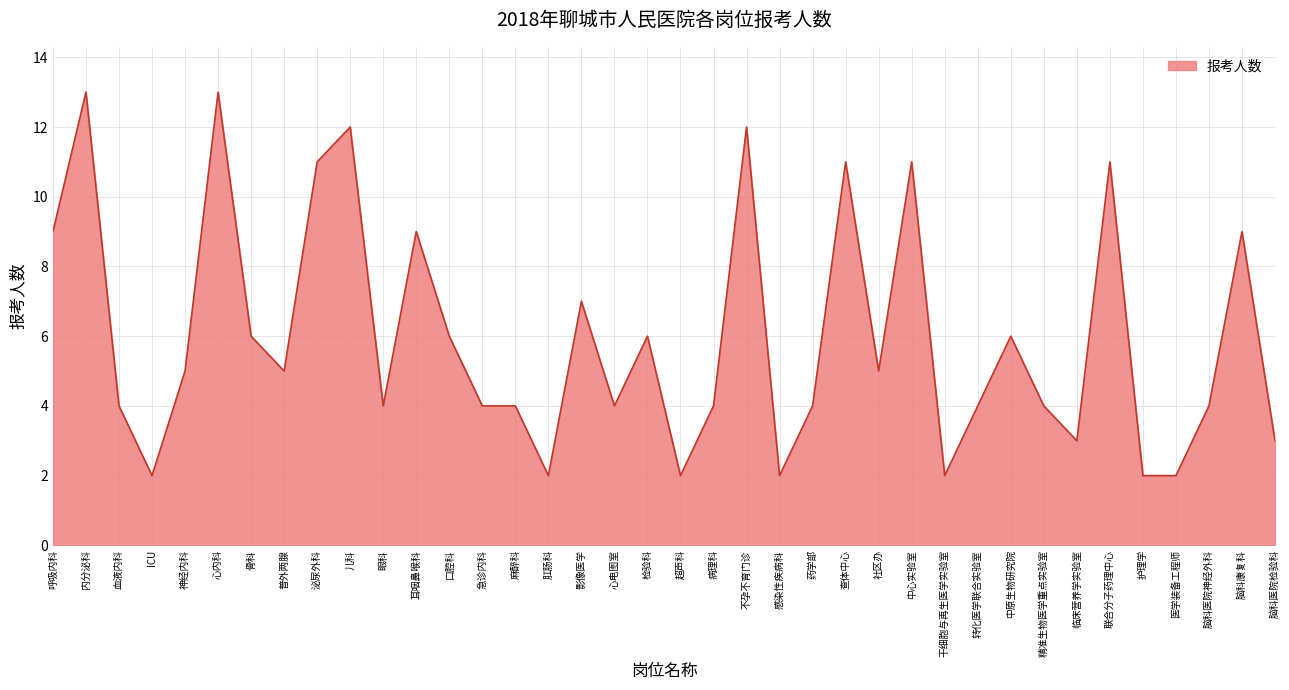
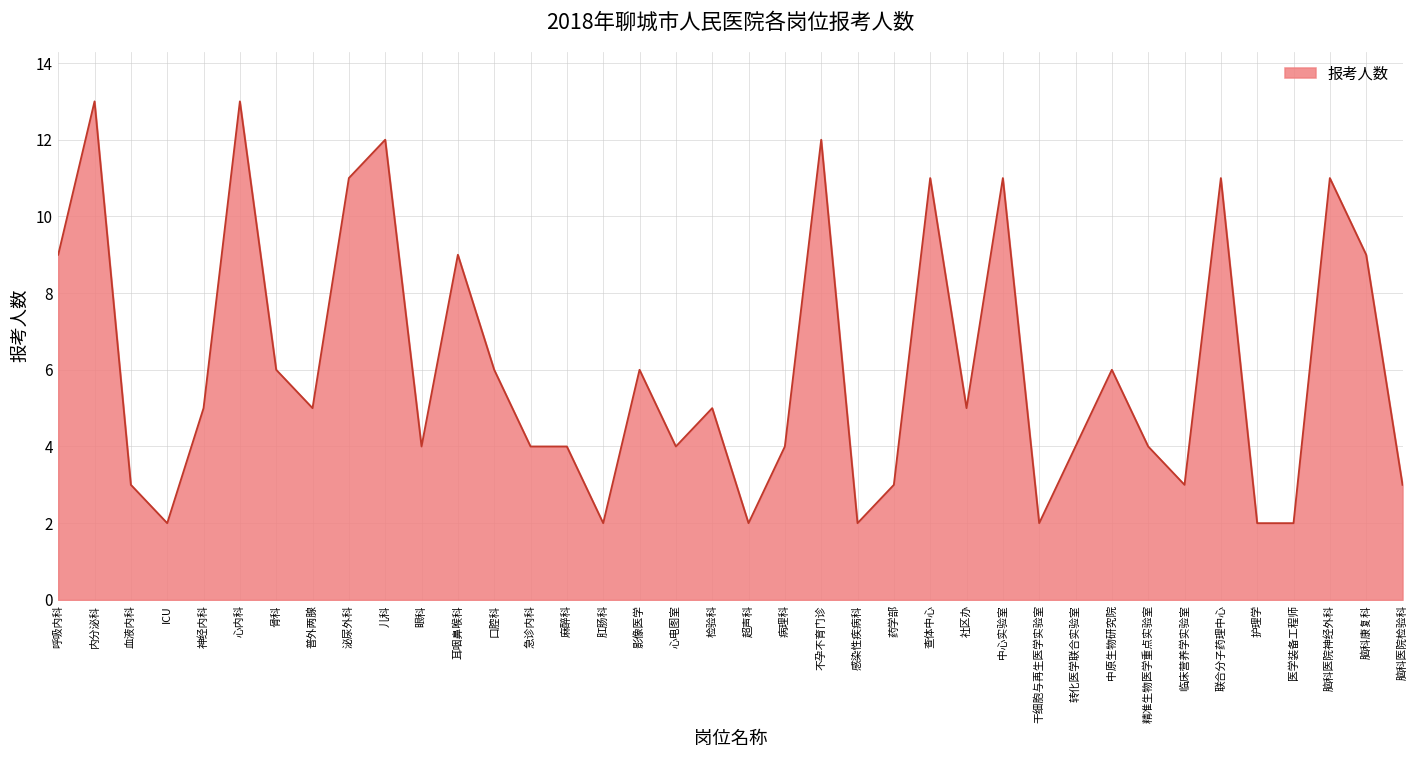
血液内科: 4 -> 3
影像医学: 7 -> 6
检验科: 6 -> 5
药学部: 4 -> 3
脑科医院神经外科: 4 -> 11
